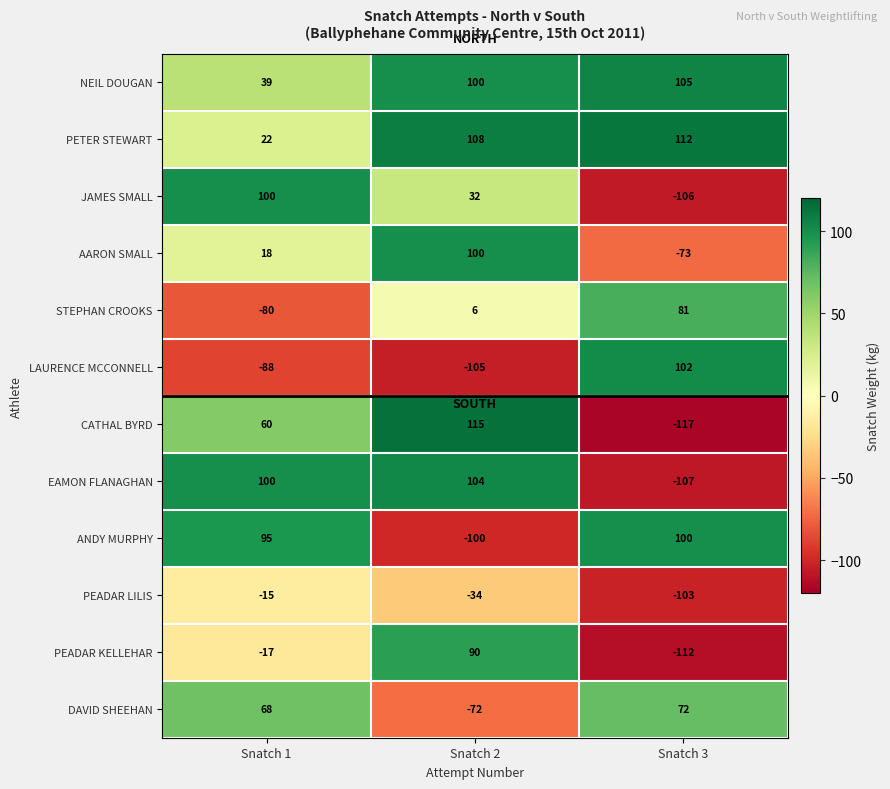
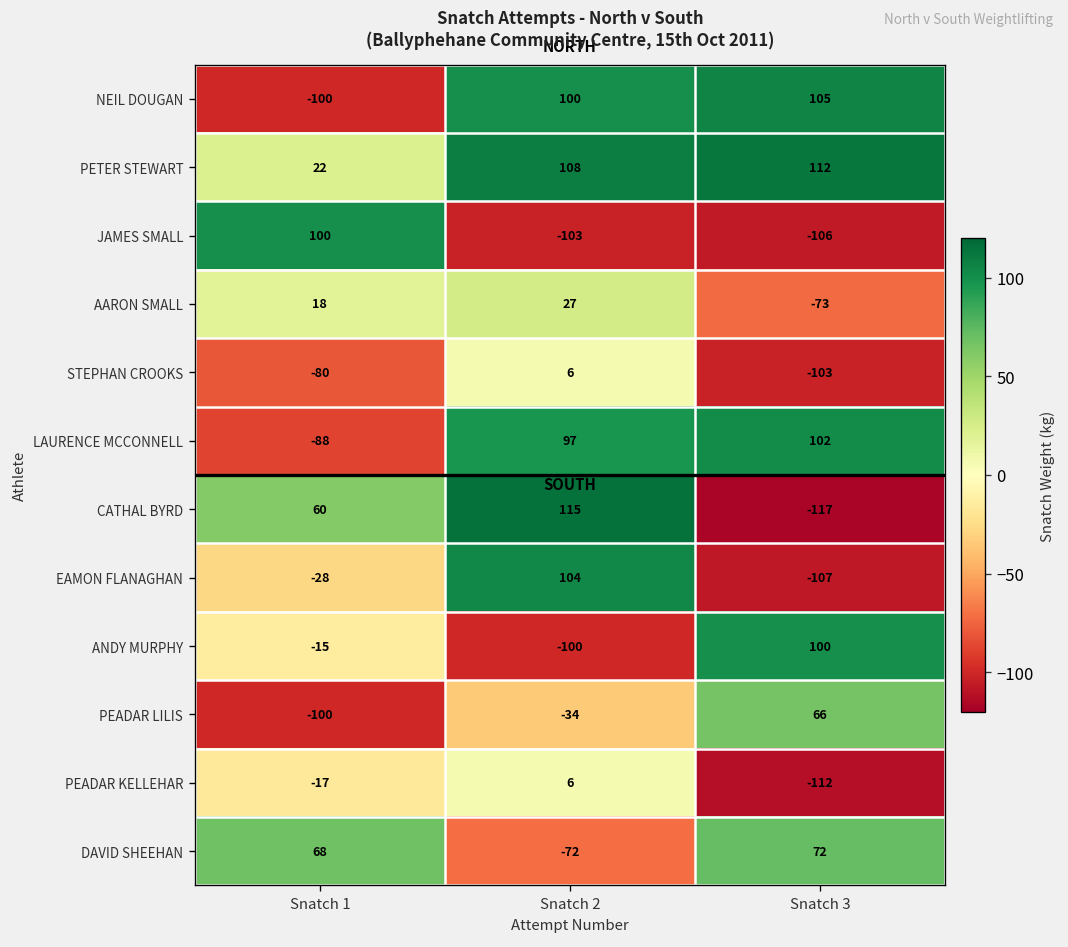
NEIL DOUGAN, Snatch 1: 39 -> -100
JAMES SMALL, Snatch 2: 32 -> -103
AARON SMALL, Snatch 2: 100 -> 27
STEPHAN CROOKS, Snatch 3: 81 -> -103
LAURENCE MCCONNELL, Snatch 2: -105 -> 97
EAMON FLANAGHAN, Snatch 1: 100 -> -28
ANDY MURPHY, Snatch 1: 95 -> -15
PEADAR LILIS, Snatch 1: -15 -> -100
PEADAR LILIS, Snatch 3: -103 -> 66
PEADAR KELLEHAR, Snatch 2: 90 -> 6
